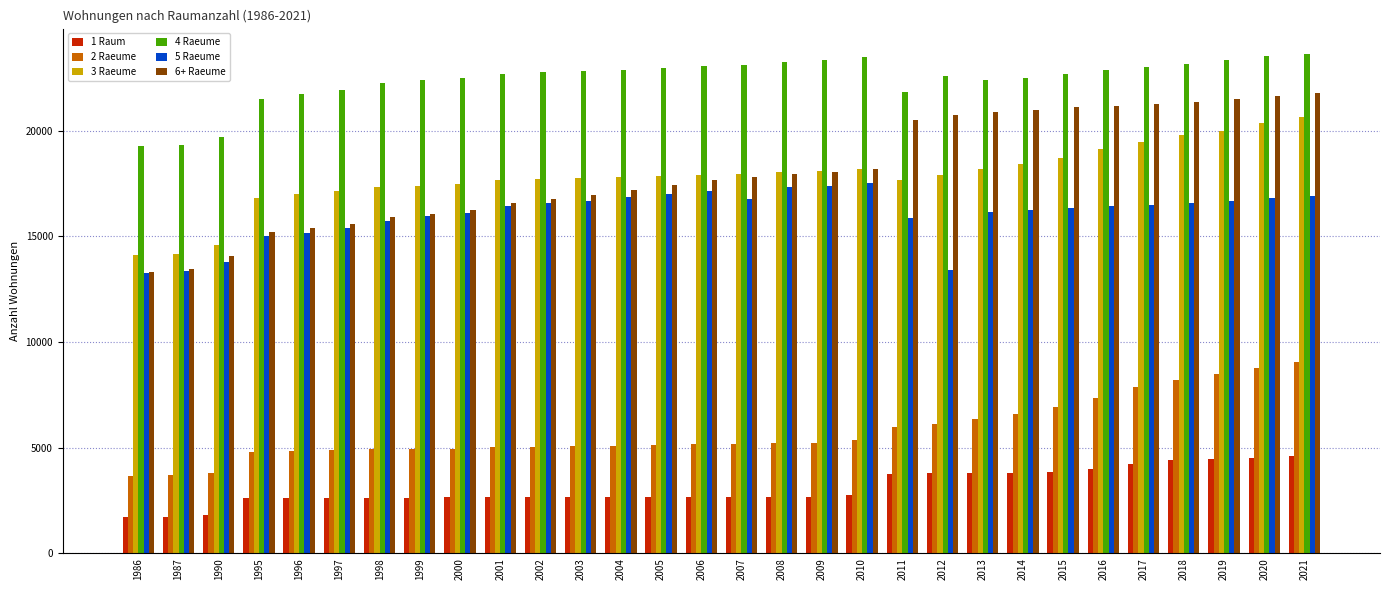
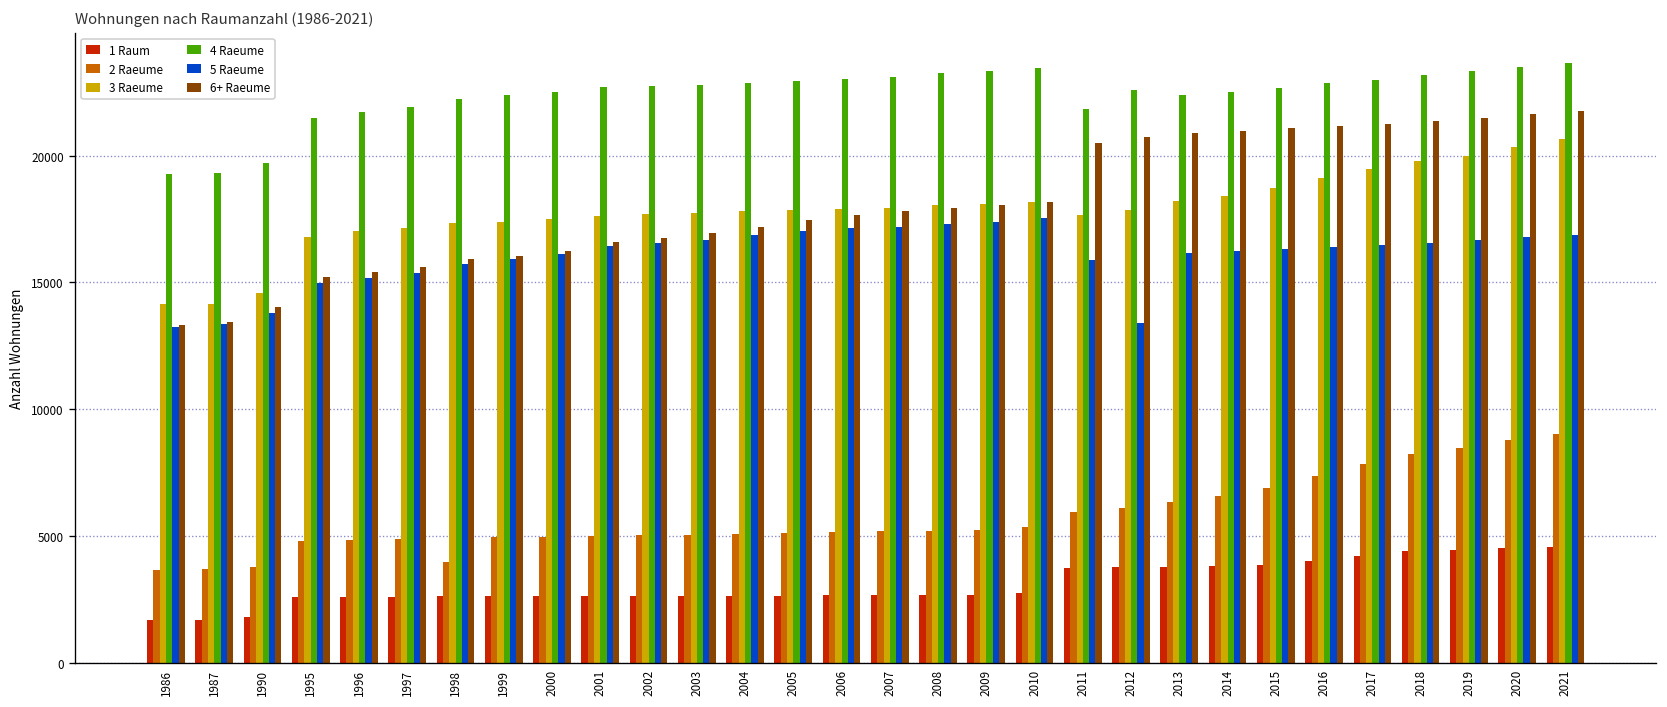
2 Raeume, 1998: 4900 -> 4000
5 Raeume, 2007: 16800 -> 17200
